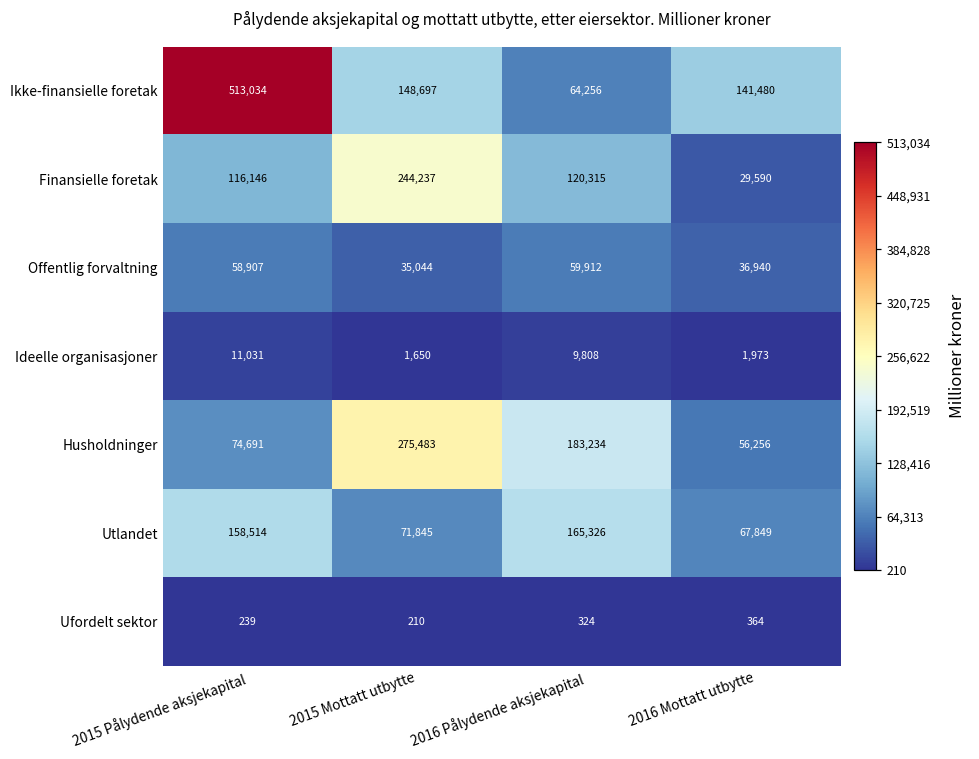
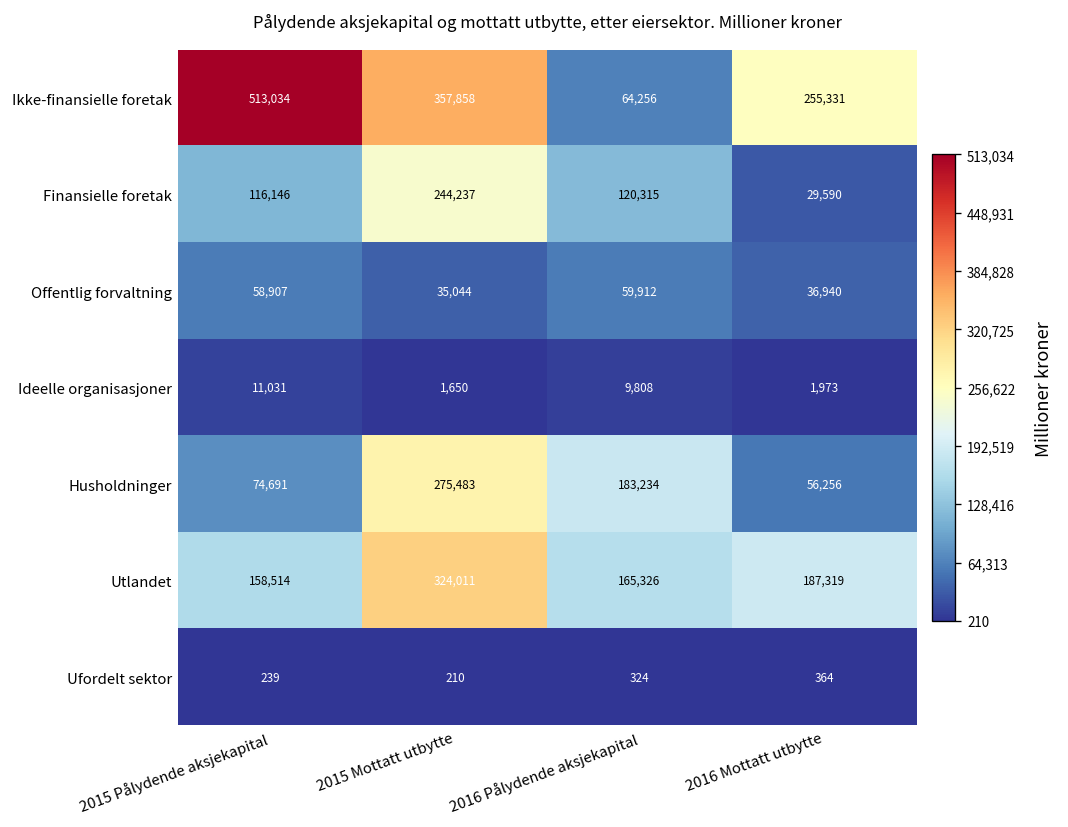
Ikke-finansielle foretak, 2015 Mottatt utbytte: 148,697 -> 357,858
Ikke-finansielle foretak, 2016 Mottatt utbytte: 141,480 -> 255,331
Utlandet, 2015 Mottatt utbytte: 71,845 -> 324,011
Utlandet, 2016 Mottatt utbytte: 67,849 -> 187,319
